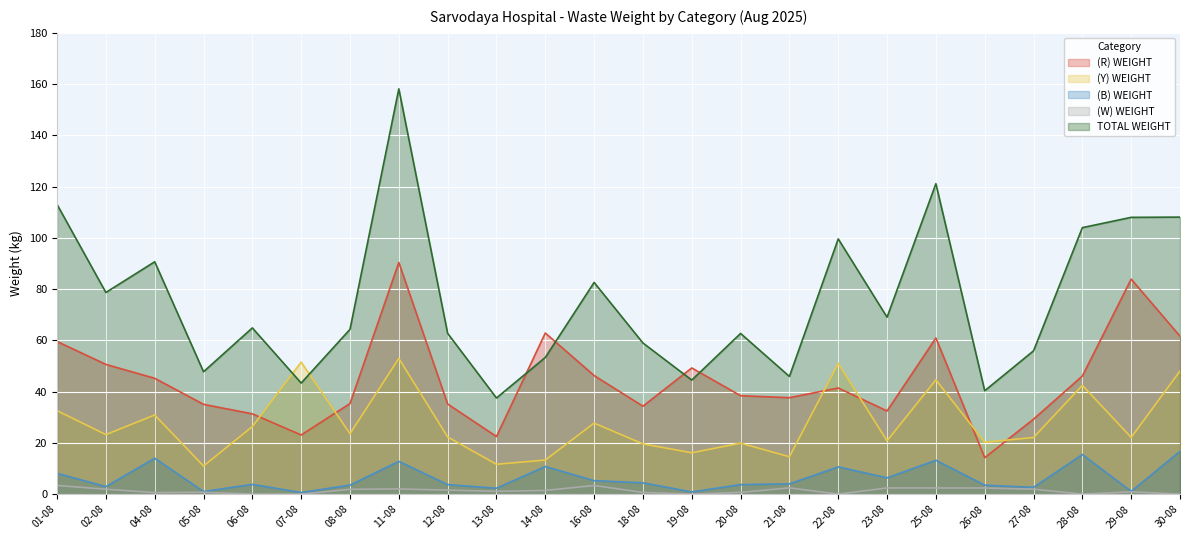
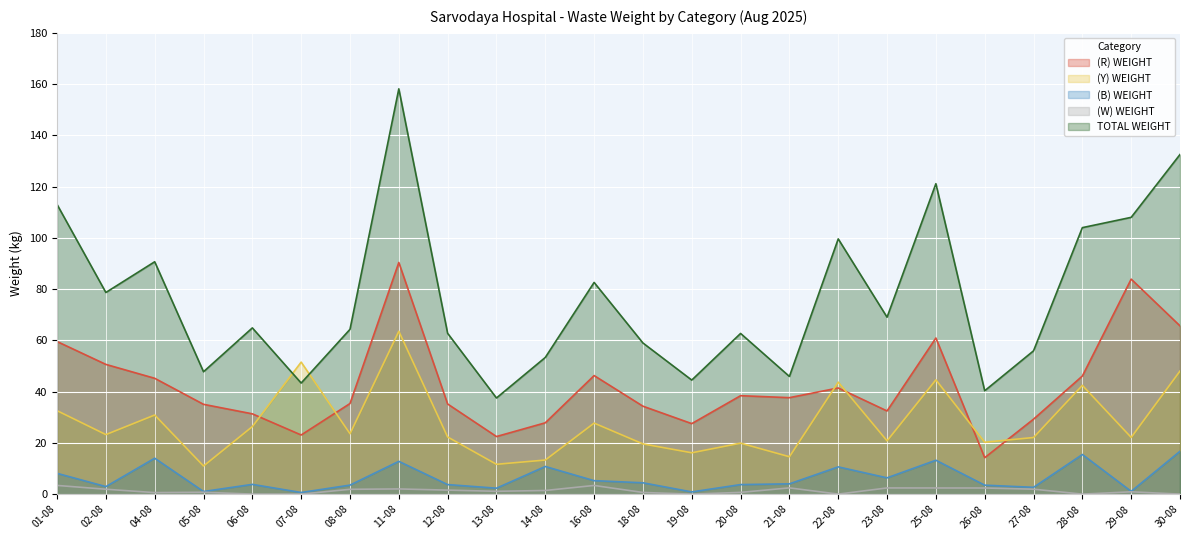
(Y) WEIGHT, 11-08: 53 -> 64
(R) WEIGHT, 14-08: 63 -> 28
(R) WEIGHT, 19-08: 49 -> 28
(Y) WEIGHT, 22-08: 51 -> 44
(R) WEIGHT, 30-08: 62 -> 66
TOTAL WEIGHT, 30-08: 108 -> 133
